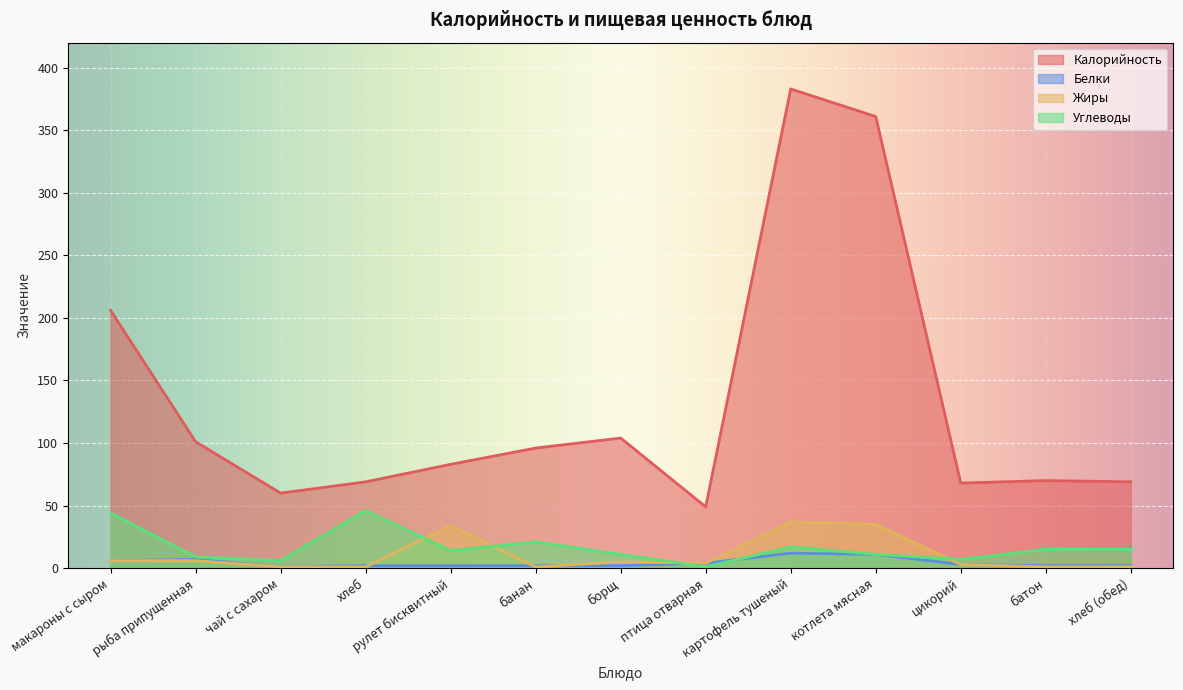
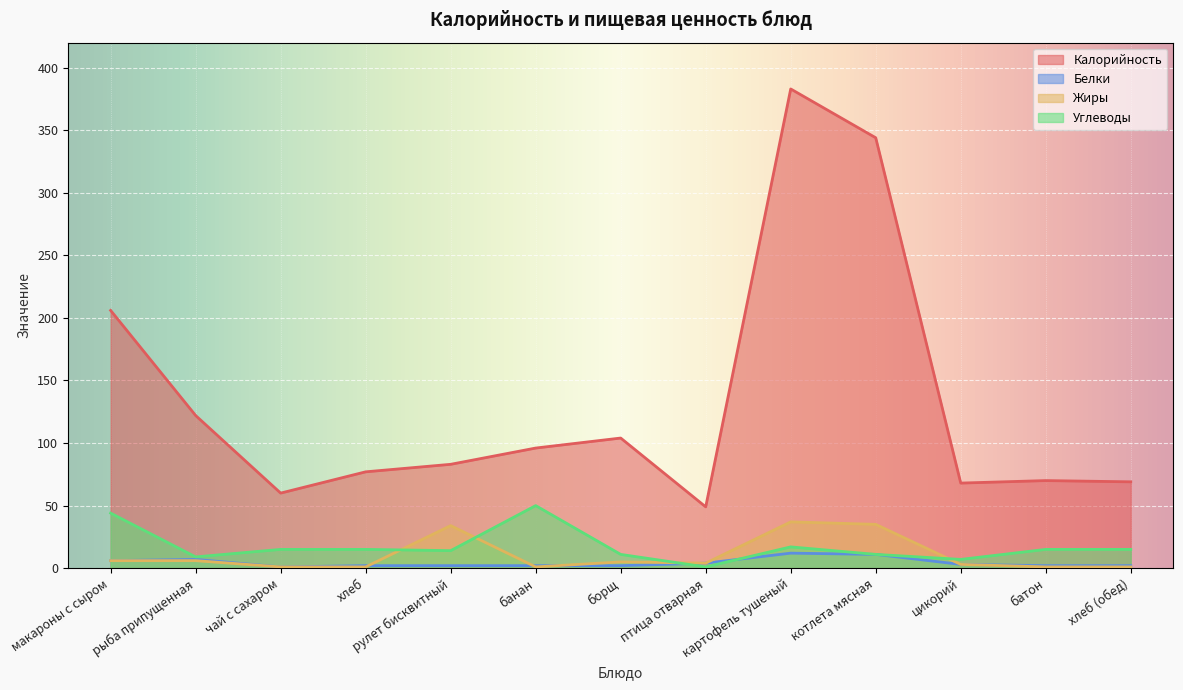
Калорийность, рыба припущенная: 101 -> 122
Углеводы, чай с сахаром: 6 -> 15
Калорийность, хлеб: 69 -> 77
Углеводы, хлеб: 46 -> 15
Углеводы, банан: 21 -> 50
Калорийность, котлета мясная: 361 -> 344
